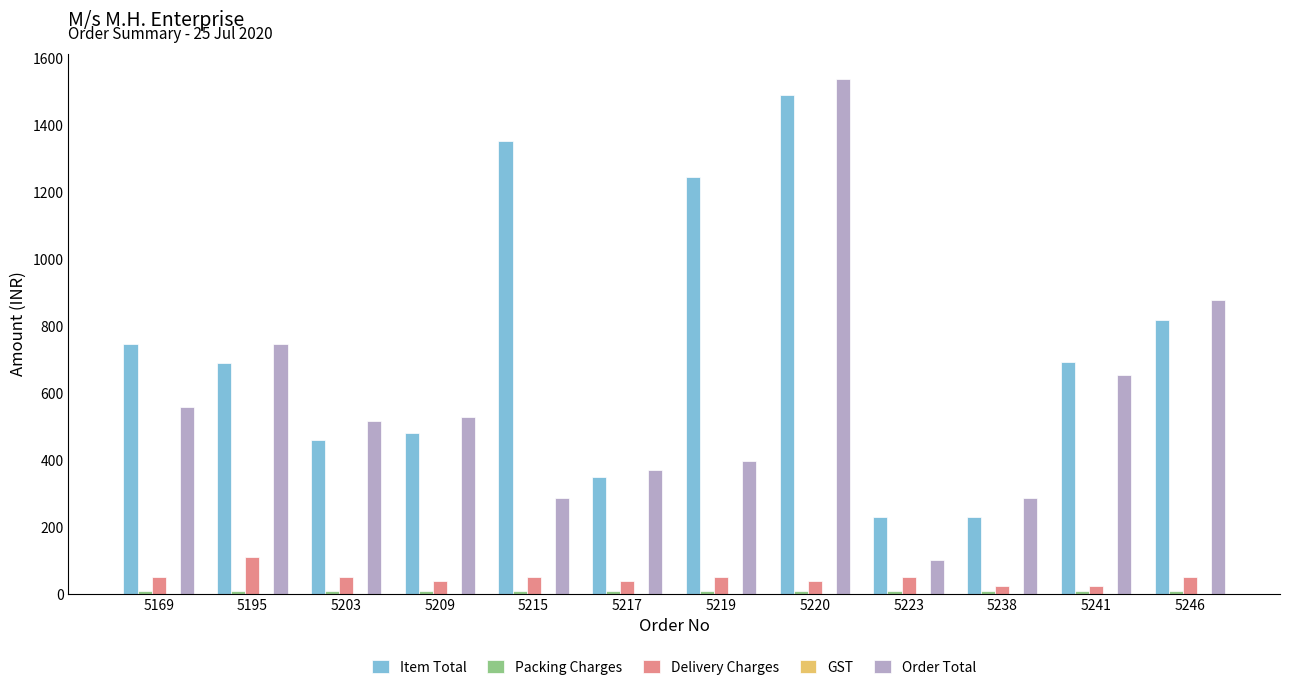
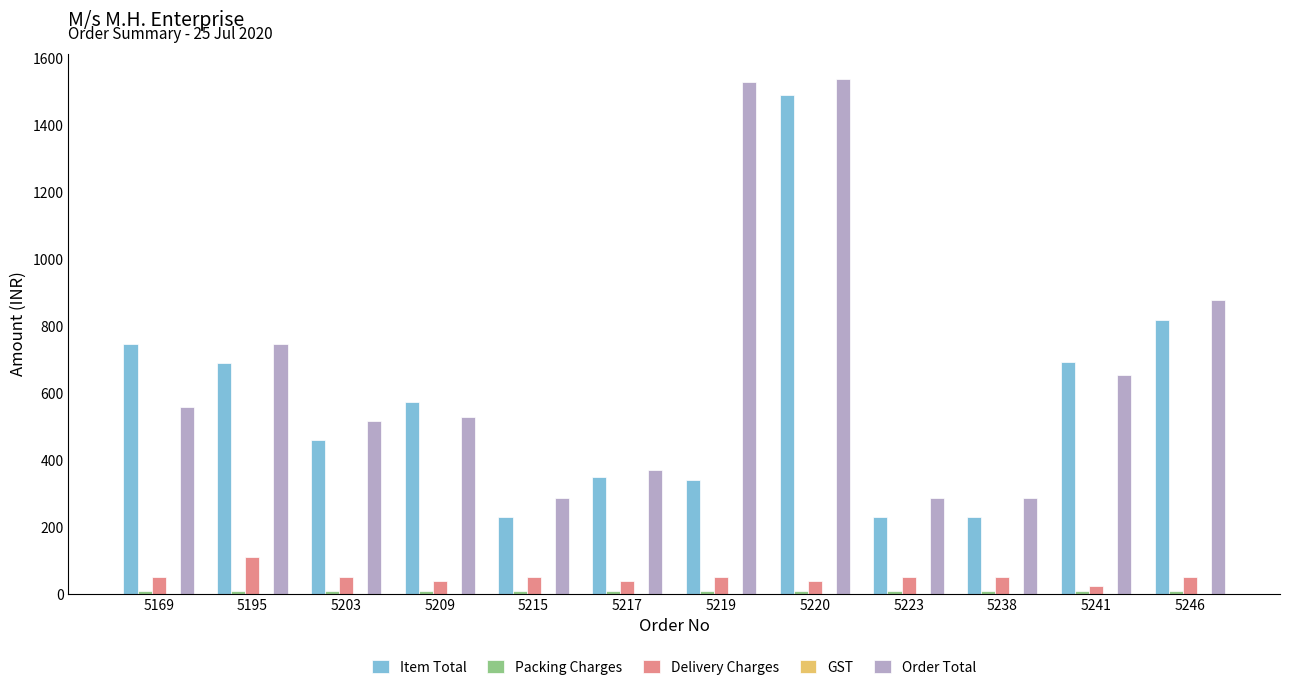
Item Total, 5209: 480 -> 570
Item Total, 5215: 1350 -> 230
Item Total, 5219: 1250 -> 340
Order Total, 5219: 400 -> 1530
Order Total, 5223: 100 -> 290
Delivery Charges, 5238: 20 -> 50
